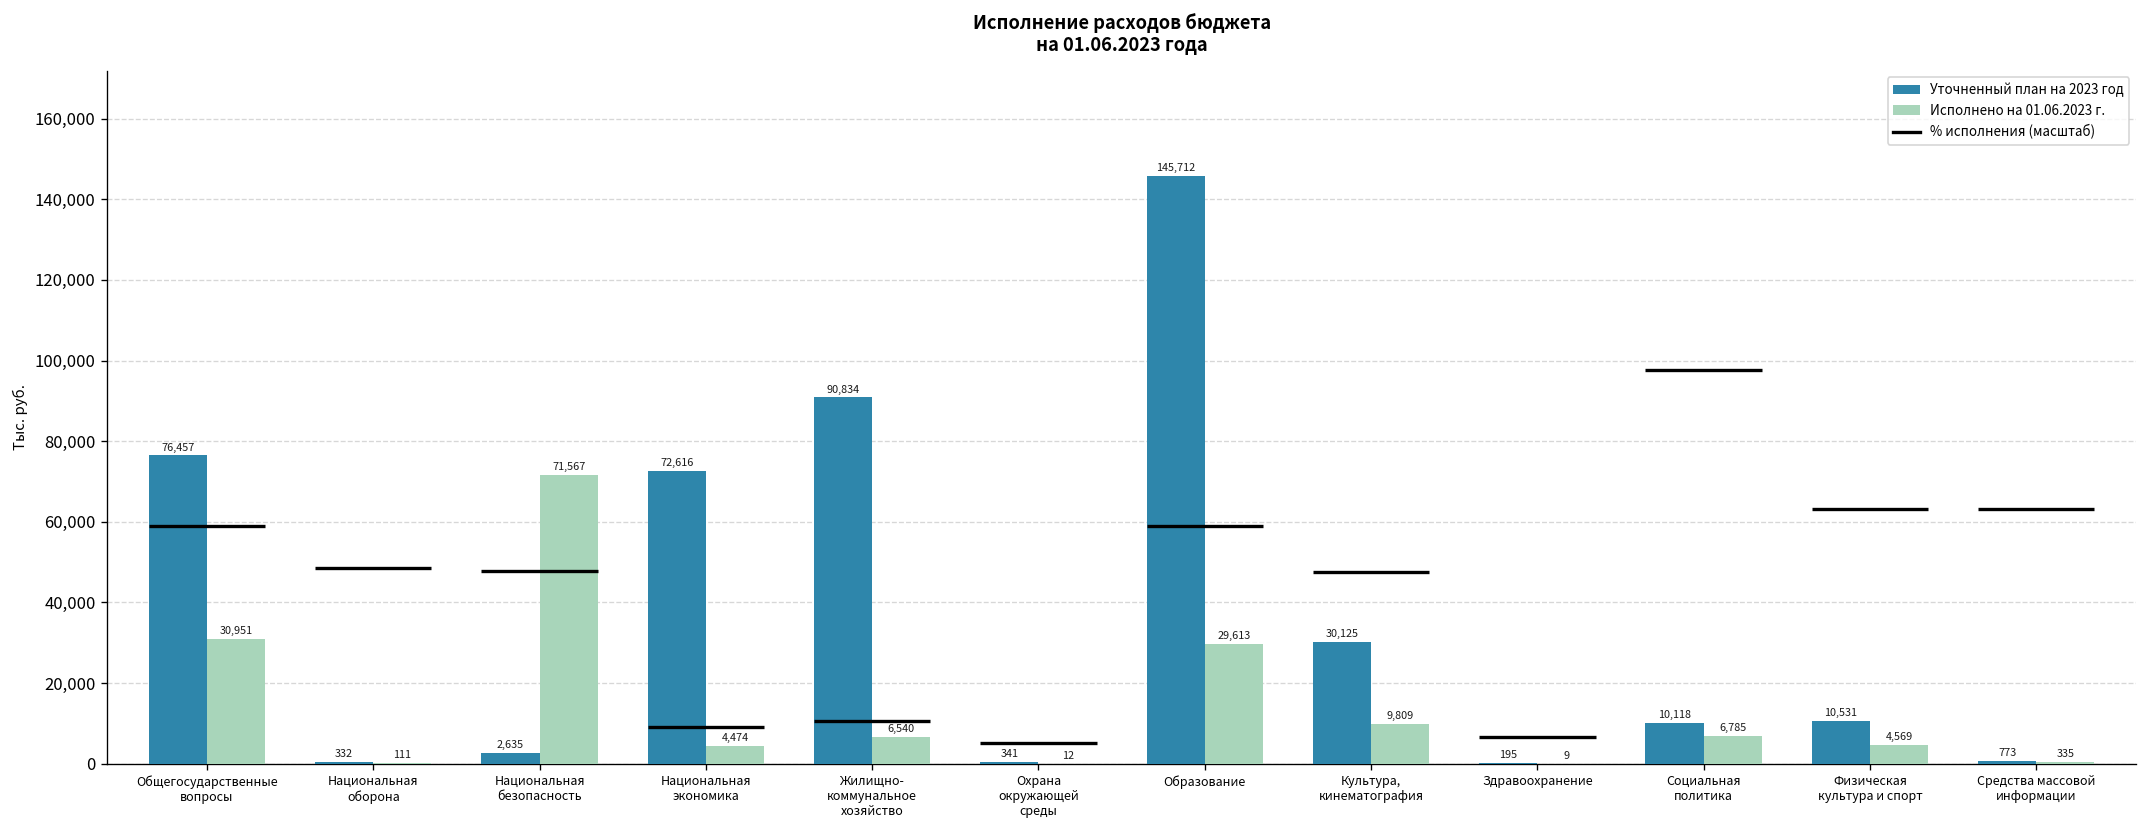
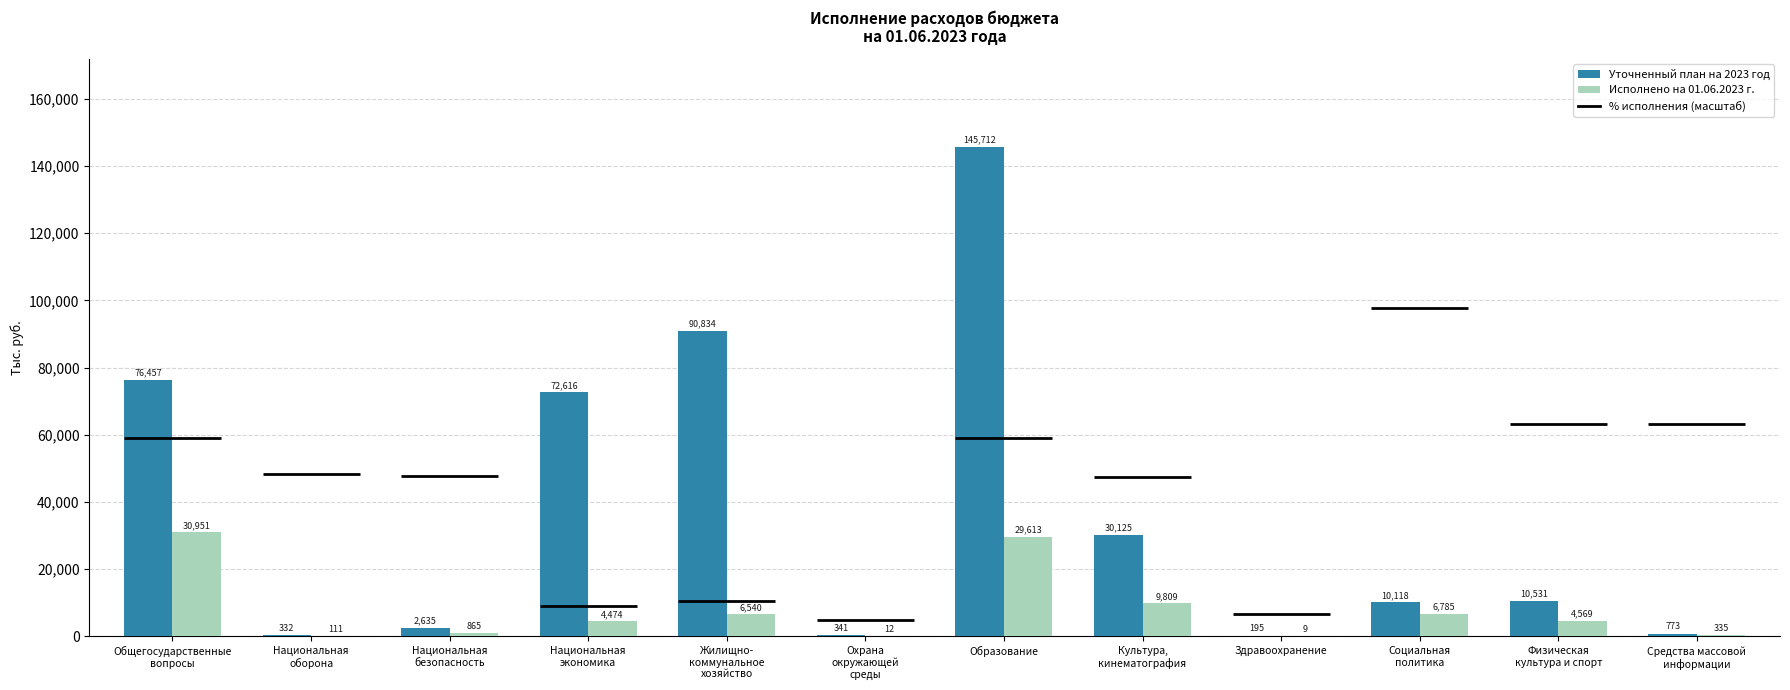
Исполнено на 01.06.2023 г., Национальная безопасность: 71,567 -> 865
